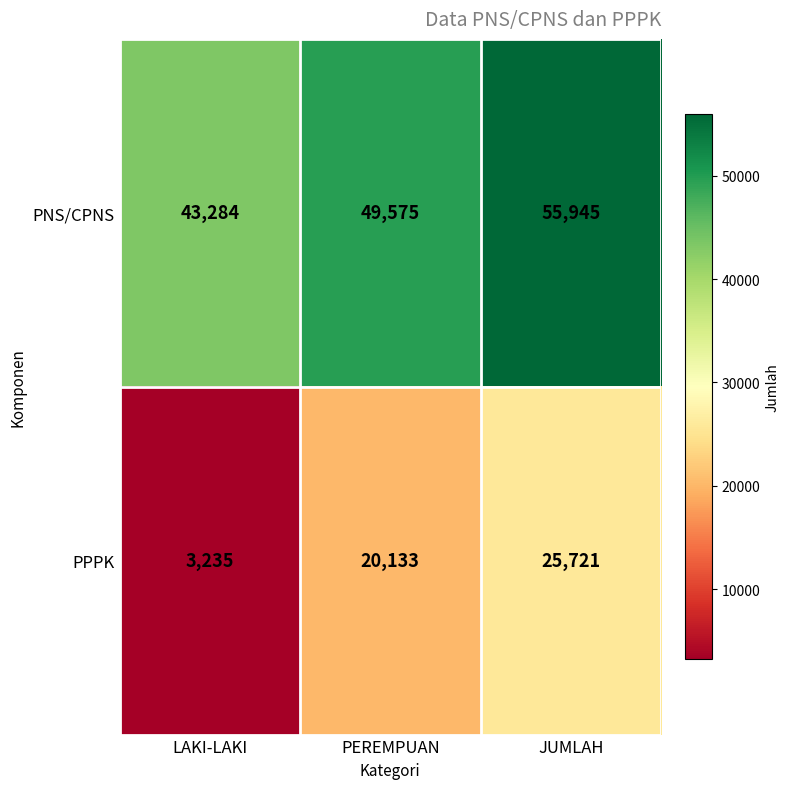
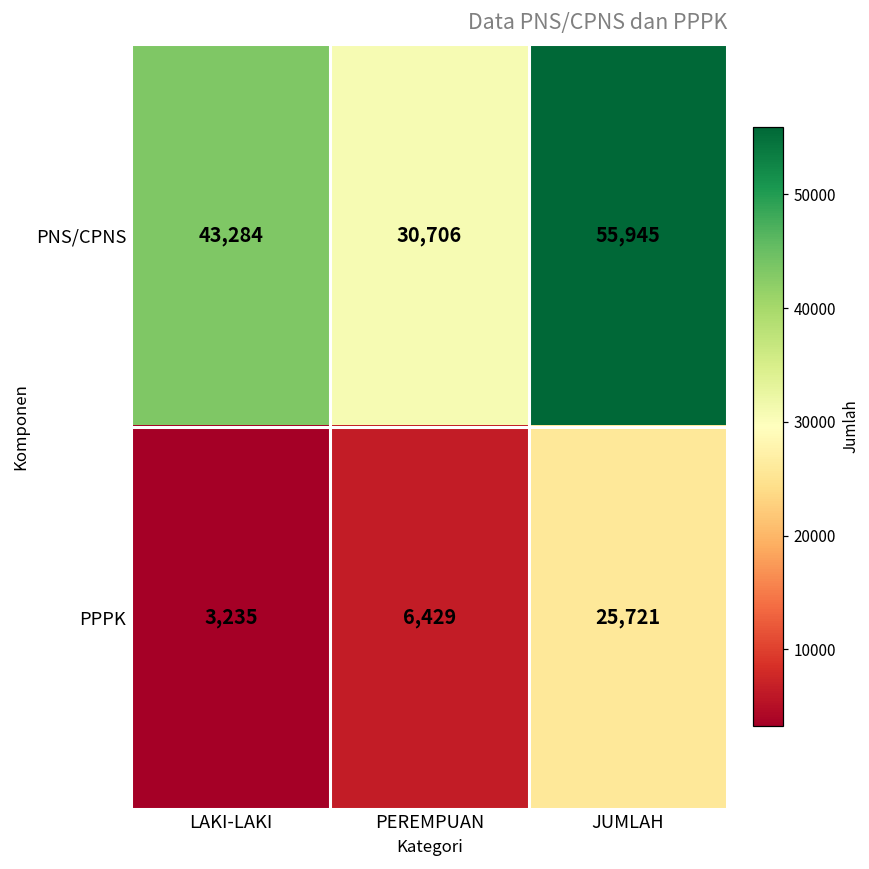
PNS/CPNS, PEREMPUAN: 49,575 -> 30,706
PPPK, PEREMPUAN: 20,133 -> 6,429
